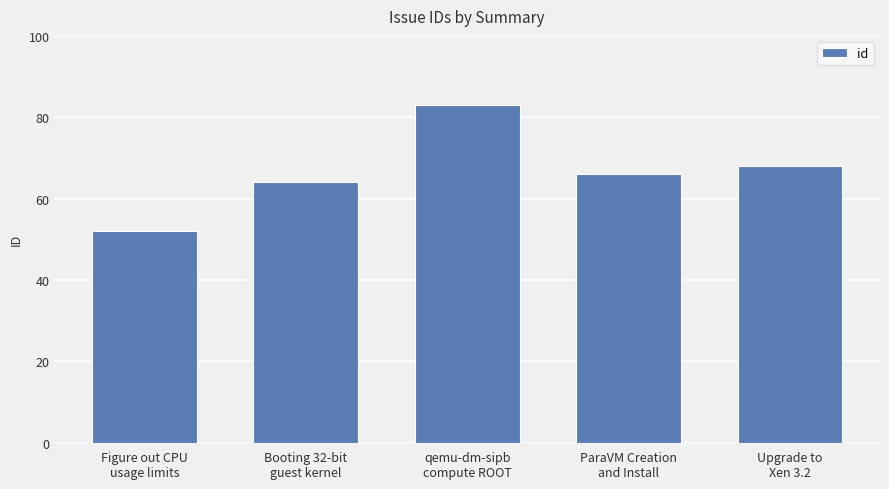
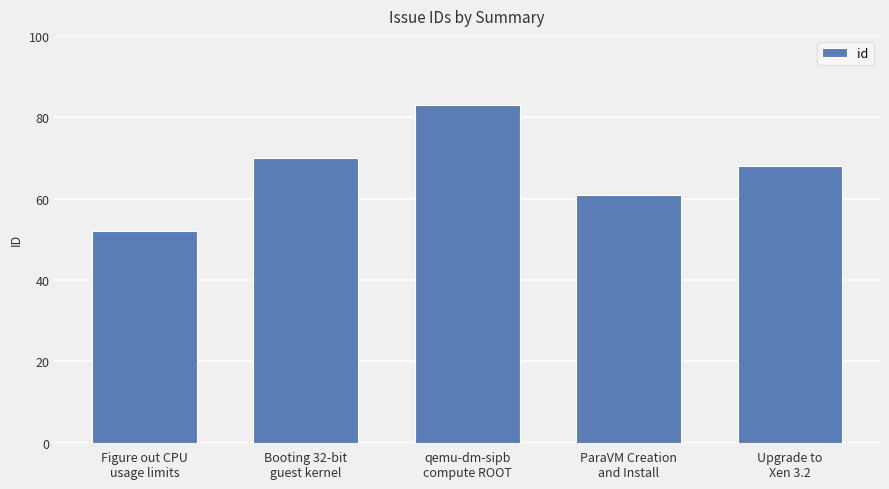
Booting 32-bit guest kernel: 64 -> 70
ParaVM Creation and Install: 66 -> 61
